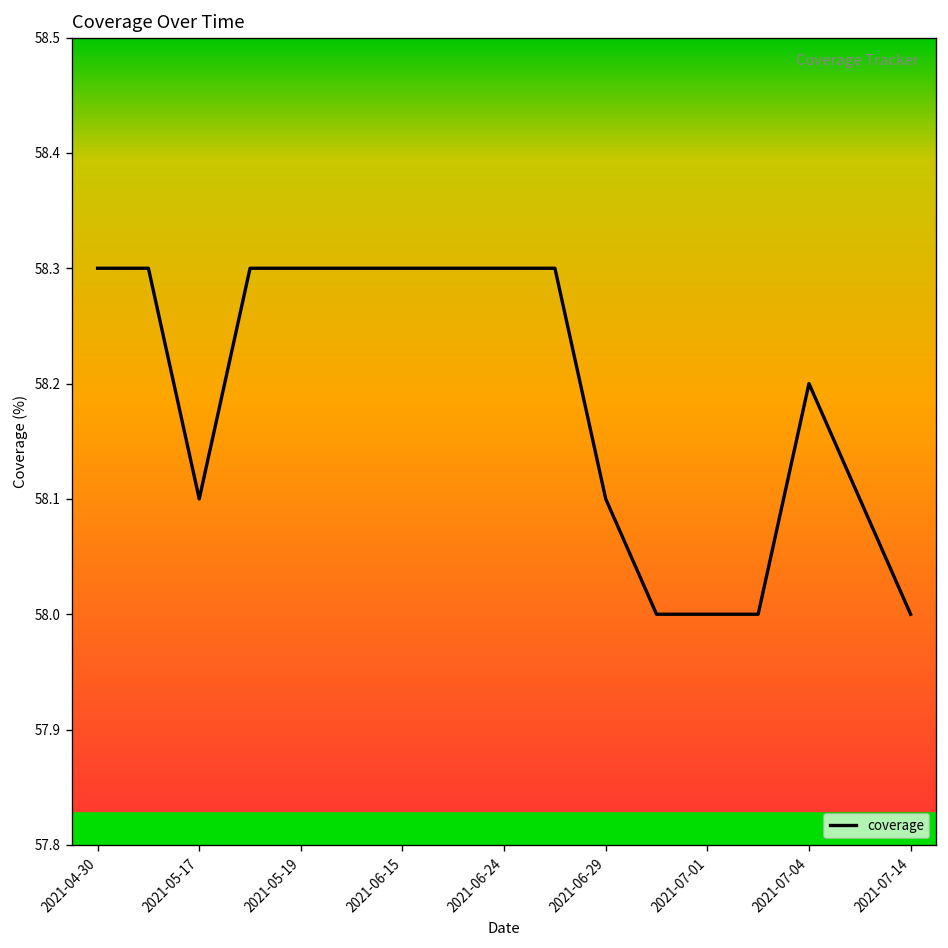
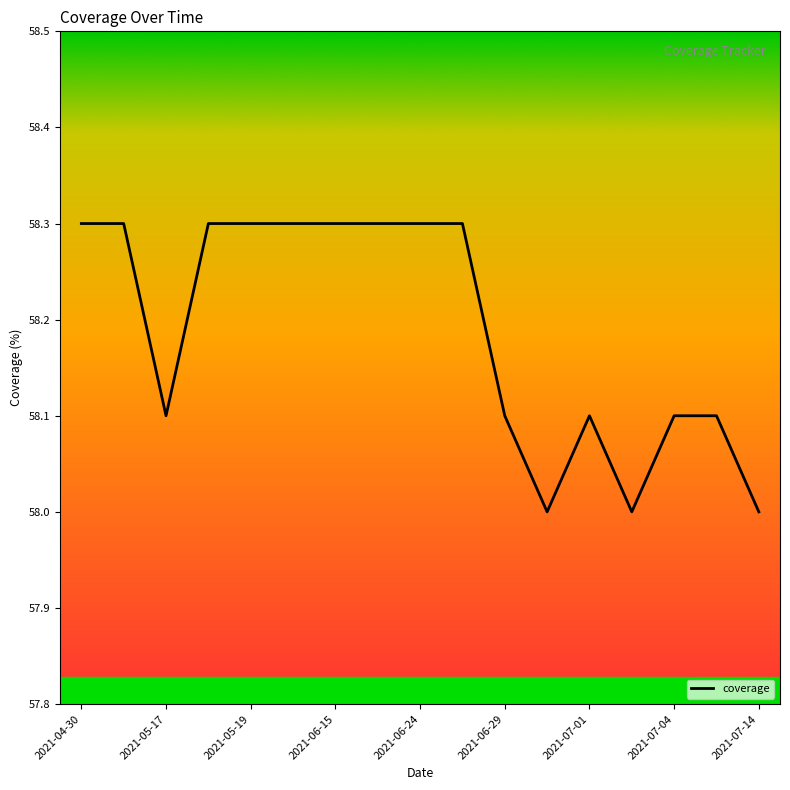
2021-07-01: 58.0 -> 58.1
2021-07-04: 58.2 -> 58.1
